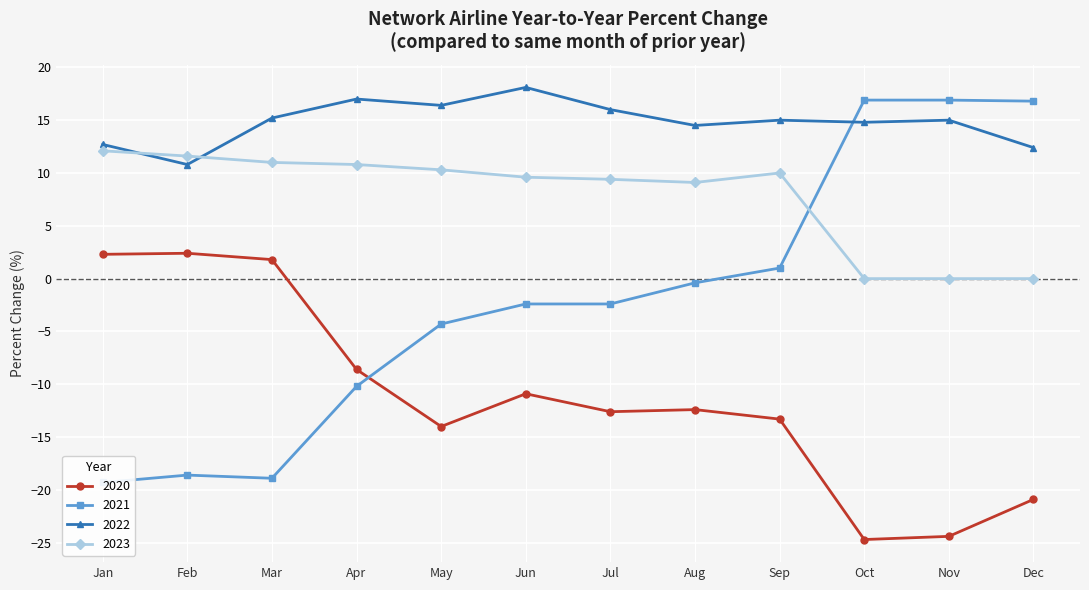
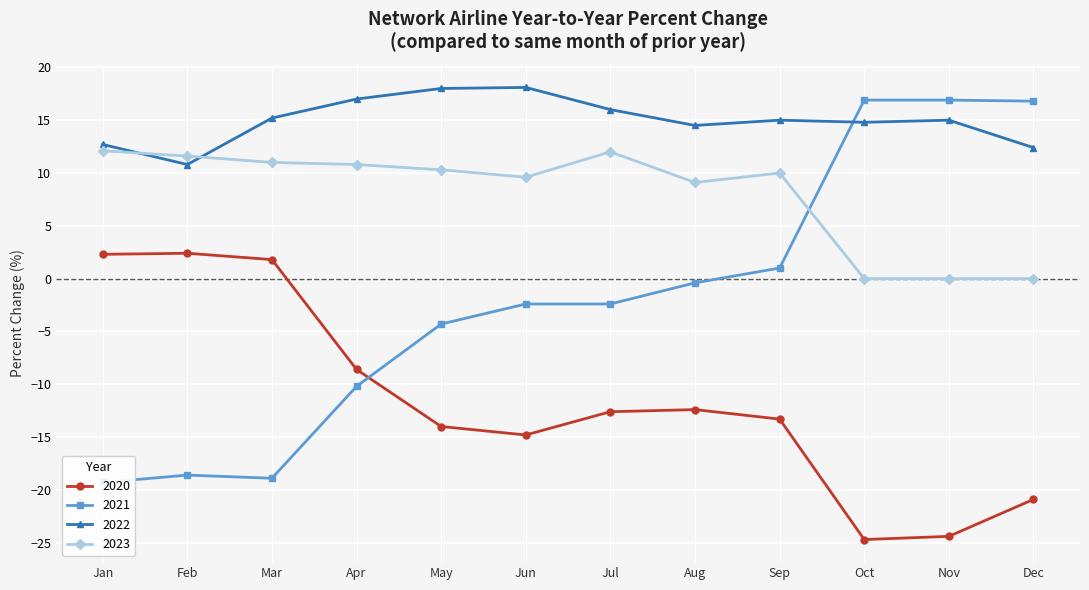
2022, May: 16.4 -> 18.0
2020, Jun: -10.9 -> -14.8
2023, Jul: 9.4 -> 12.0
